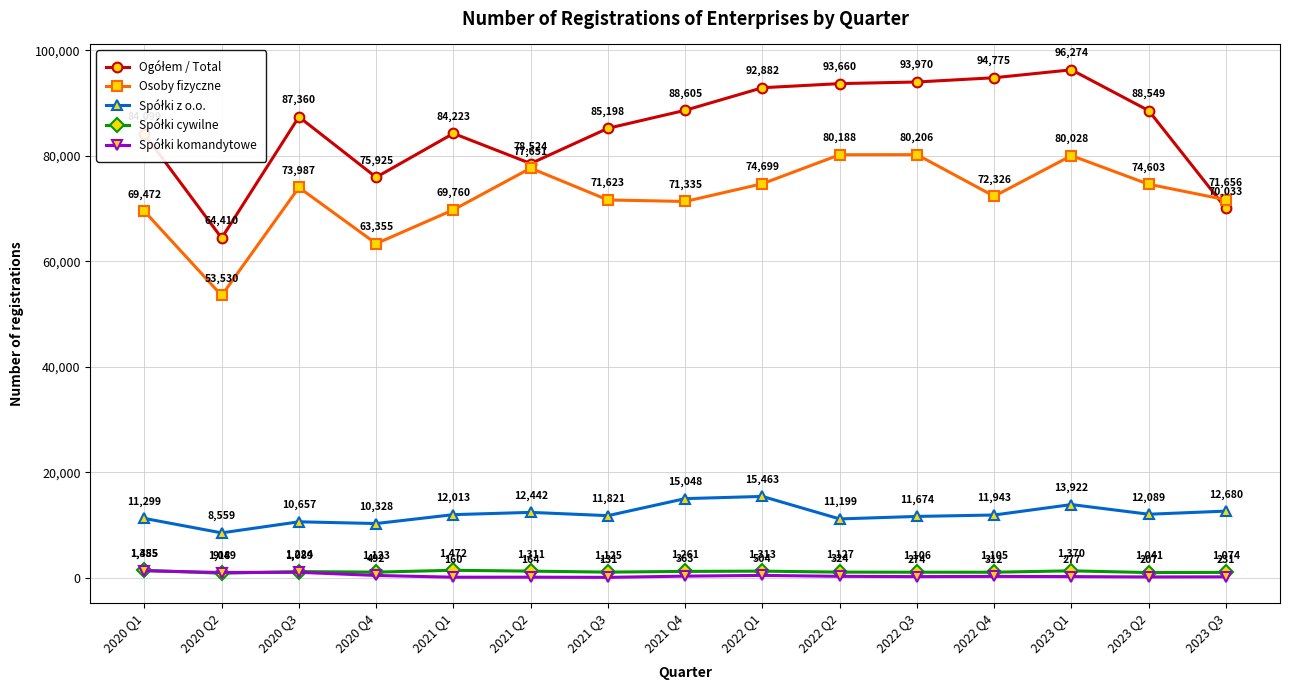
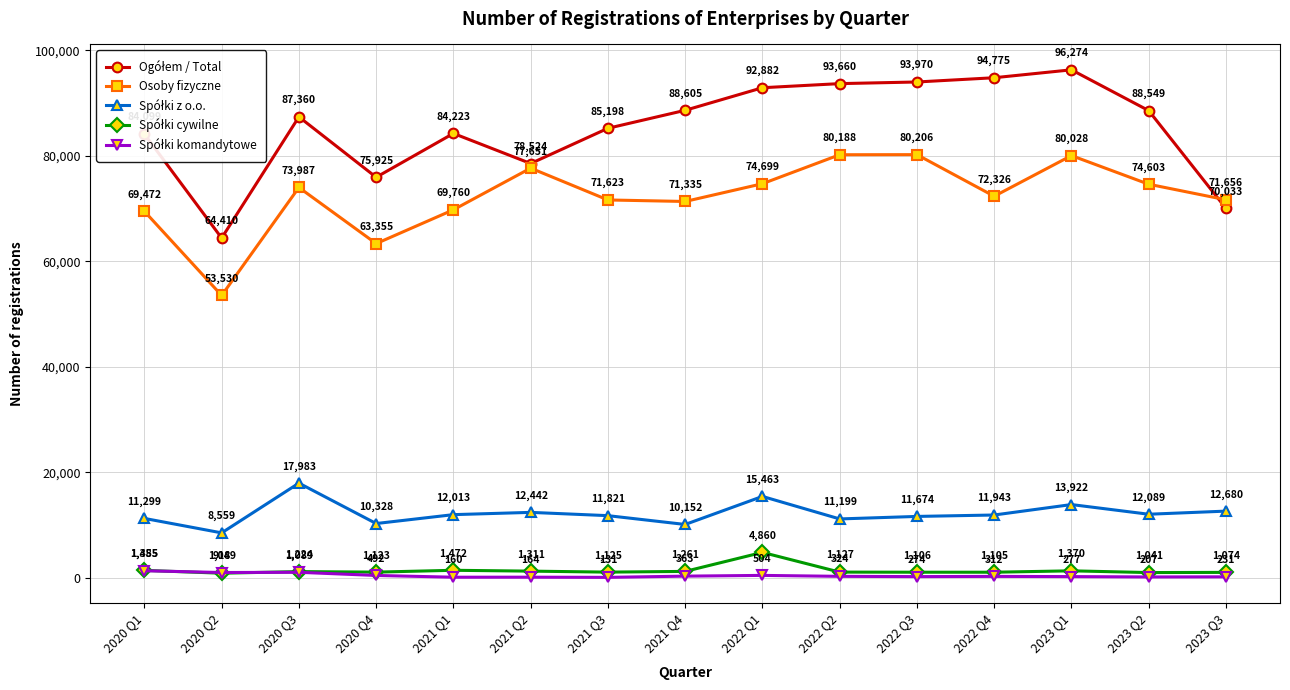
Spółki z o.o., 2020 Q3: 10,657 -> 17,983
Spółki z o.o., 2021 Q4: 15,048 -> 10,152
Spółki cywilne, 2022 Q1: 1,313 -> 4,860
